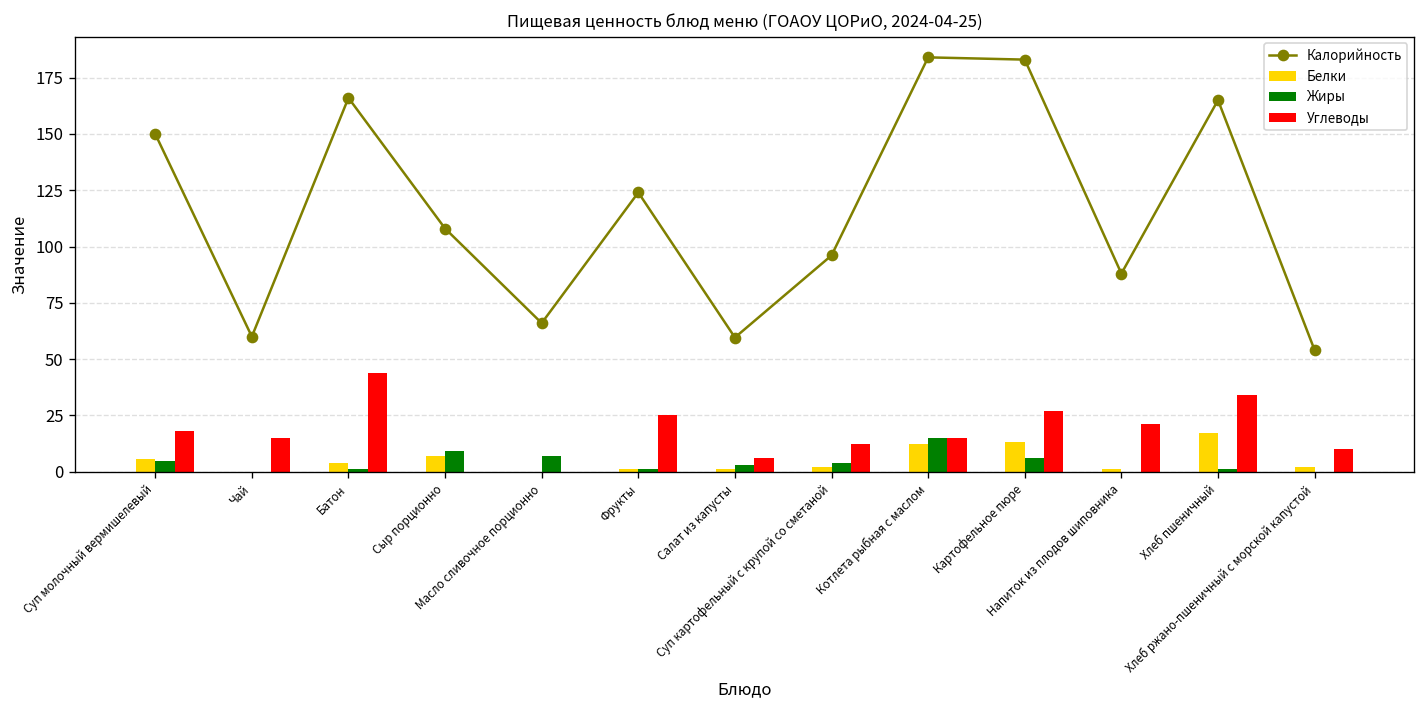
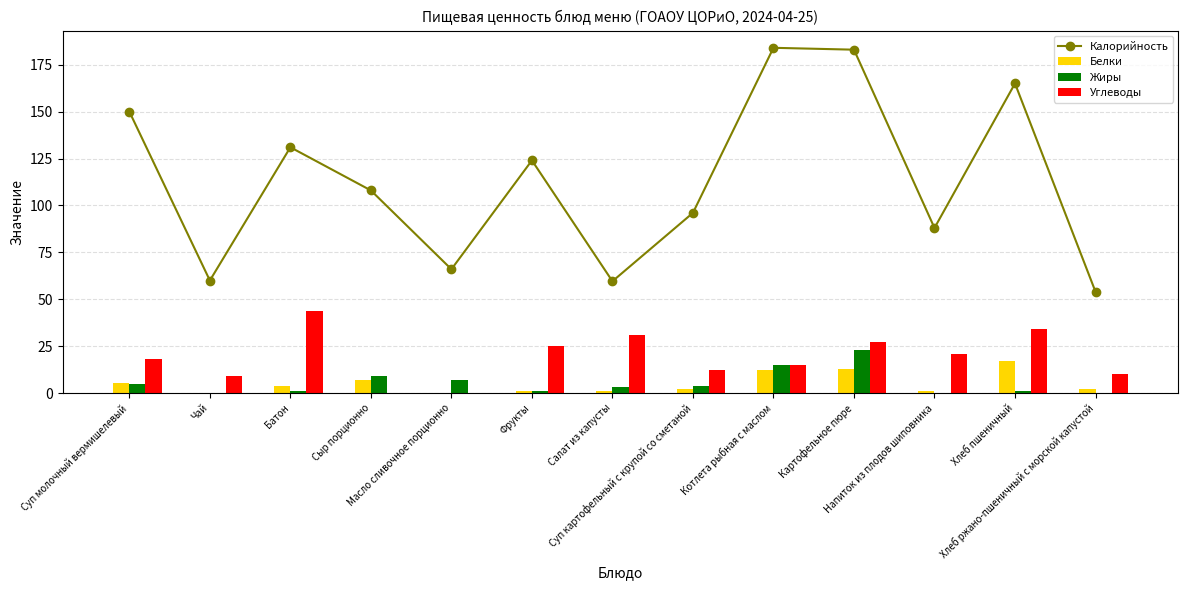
Углеводы, Чай: 15 -> 9
Калорийность, Батон: 166 -> 131
Углеводы, Салат из капусты: 6 -> 31
Жиры, Картофельное пюре: 6 -> 23
